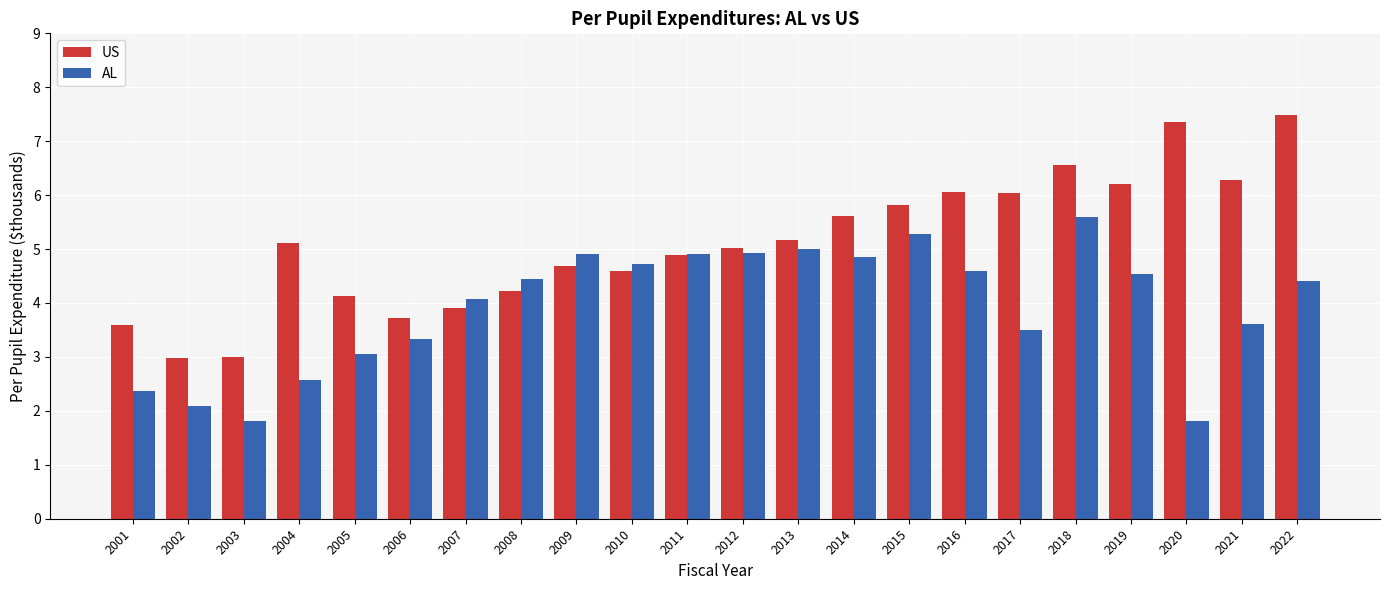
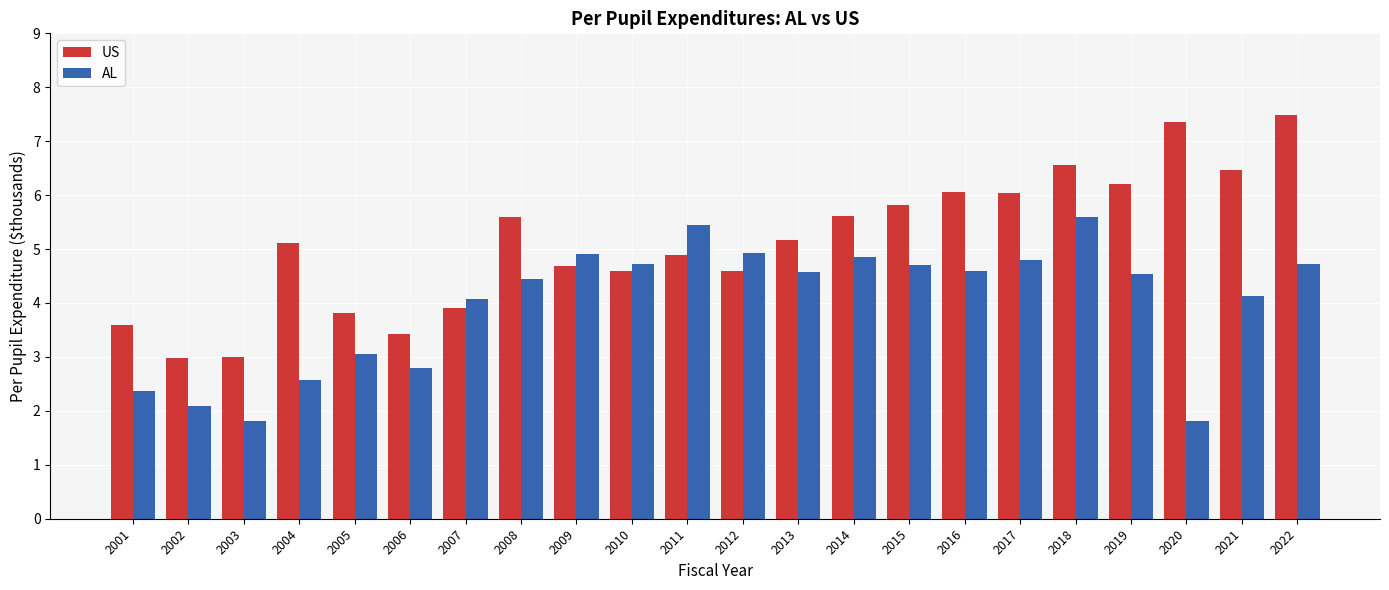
US, 2005: 4.1 -> 3.8
US, 2006: 3.7 -> 3.4
AL, 2006: 3.3 -> 2.8
US, 2008: 4.2 -> 5.6
AL, 2011: 4.9 -> 5.5
US, 2012: 5.0 -> 4.6
AL, 2013: 5.0 -> 4.6
AL, 2015: 5.3 -> 4.7
AL, 2017: 3.5 -> 4.8
US, 2021: 6.3 -> 6.5
AL, 2021: 3.6 -> 4.1
AL, 2022: 4.4 -> 4.7
